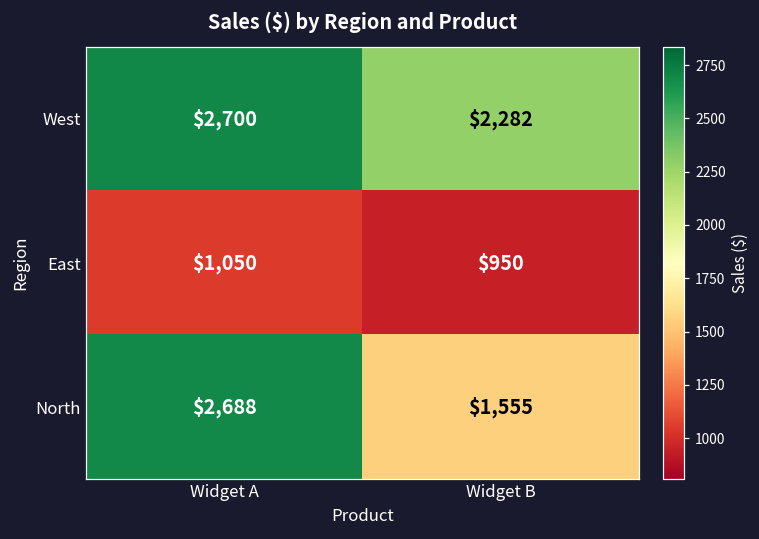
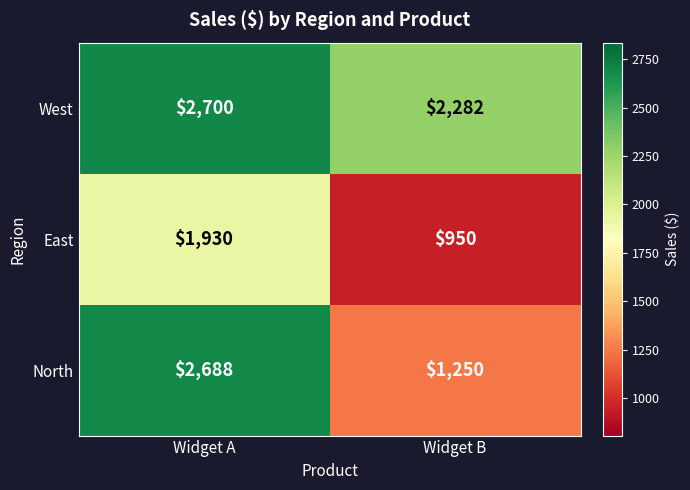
East, Widget A: $1,050 -> $1,930
North, Widget B: $1,555 -> $1,250
